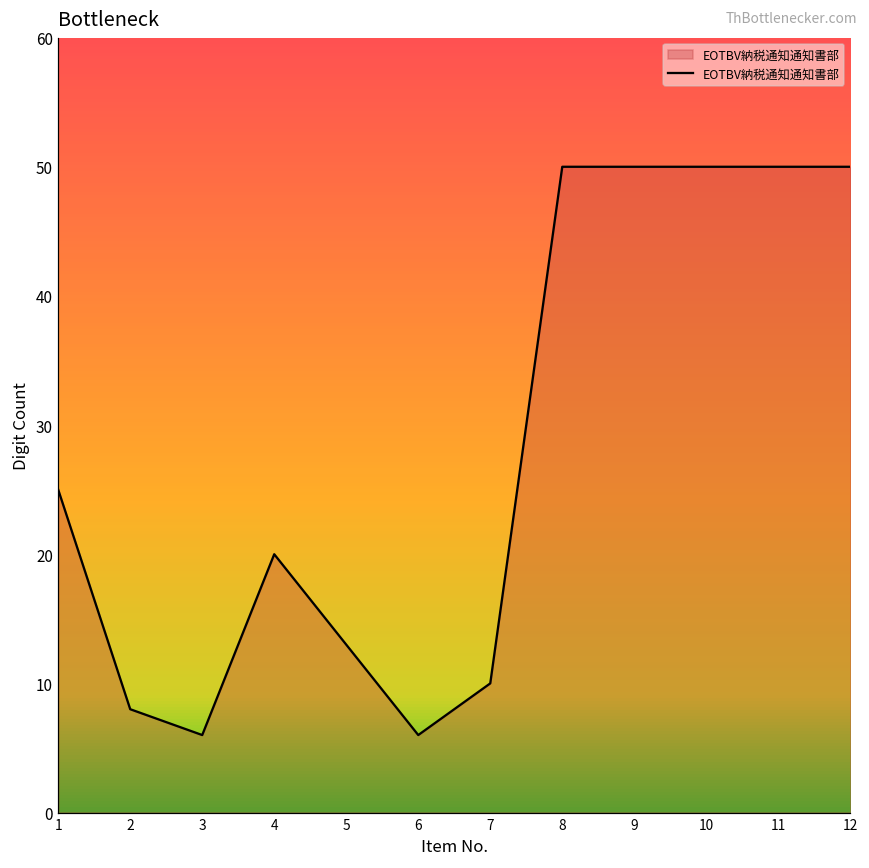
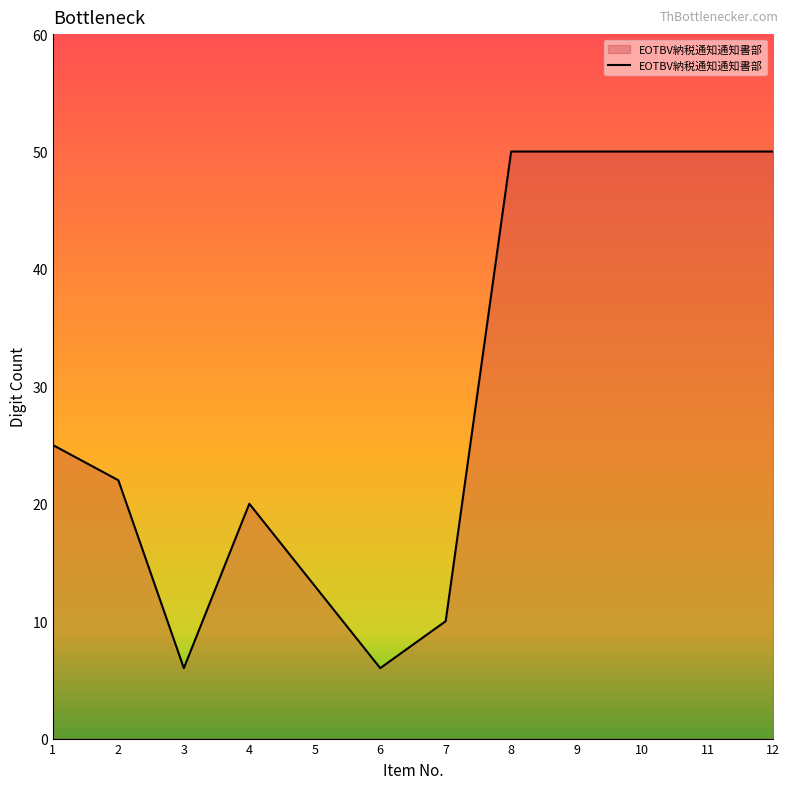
2: 8 -> 22
